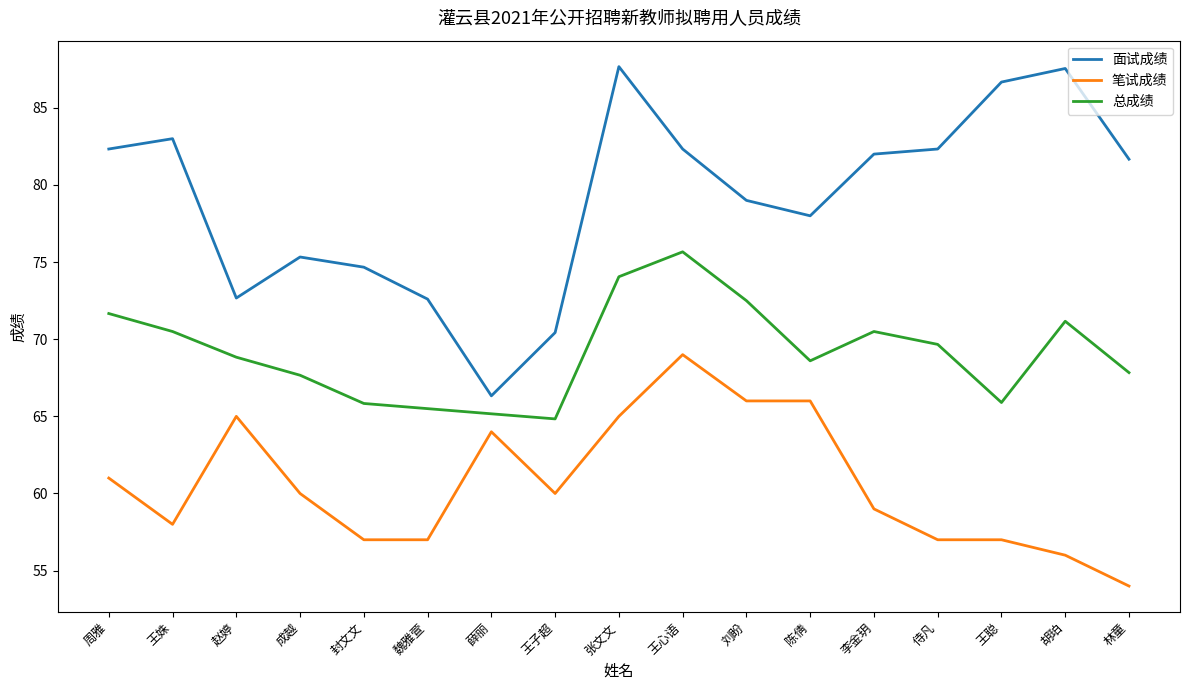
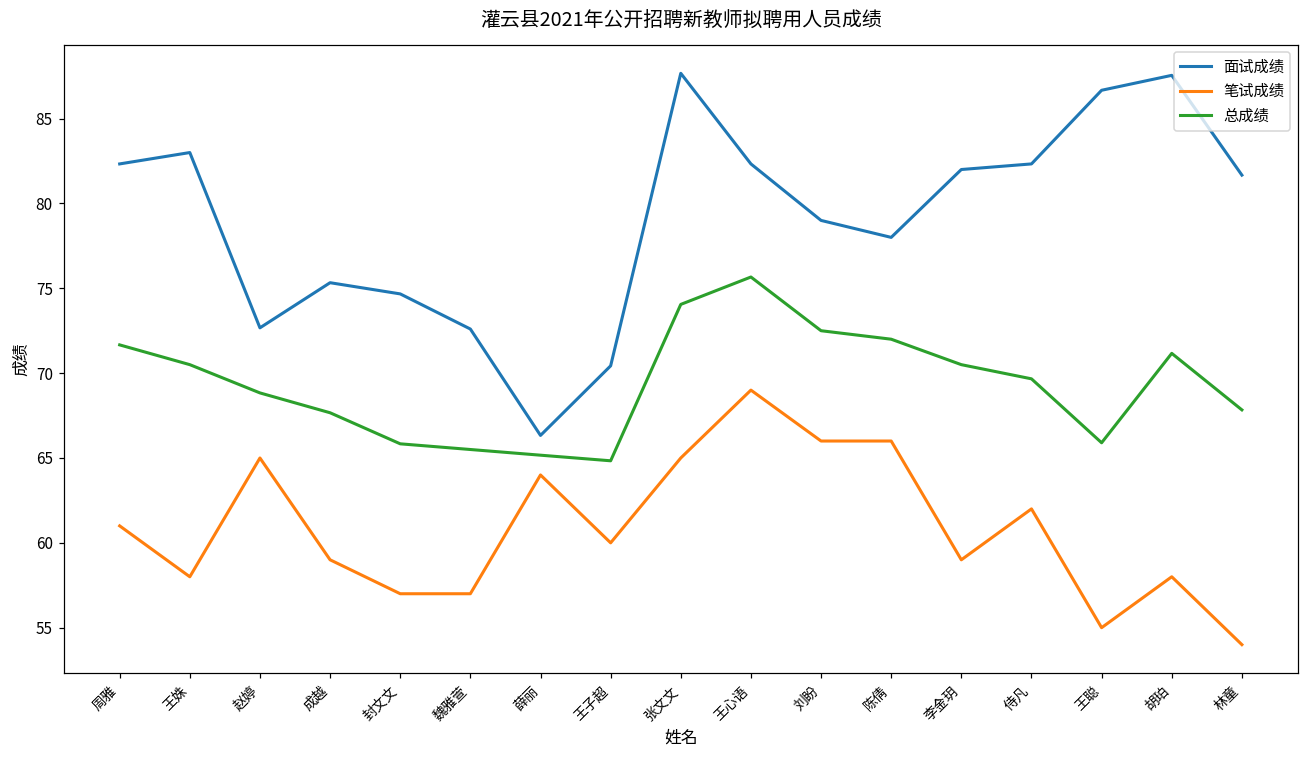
笔试成绩, 成越: 60 -> 59
总成绩, 陈倩: 68.6 -> 72.0
笔试成绩, 侍凡: 57 -> 62
笔试成绩, 王聪: 57 -> 55
笔试成绩, 胡珀: 56 -> 58
